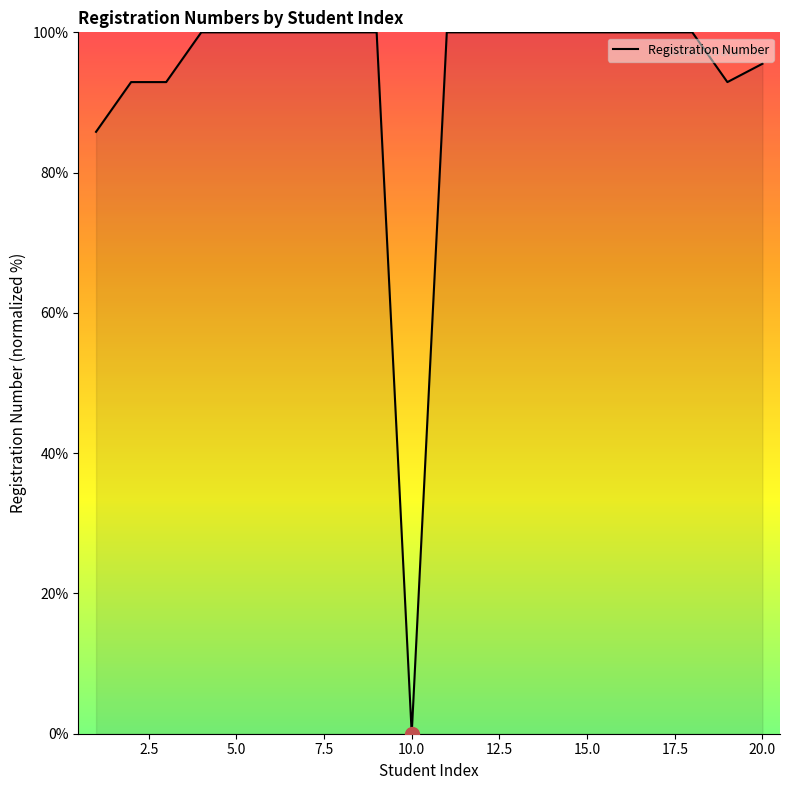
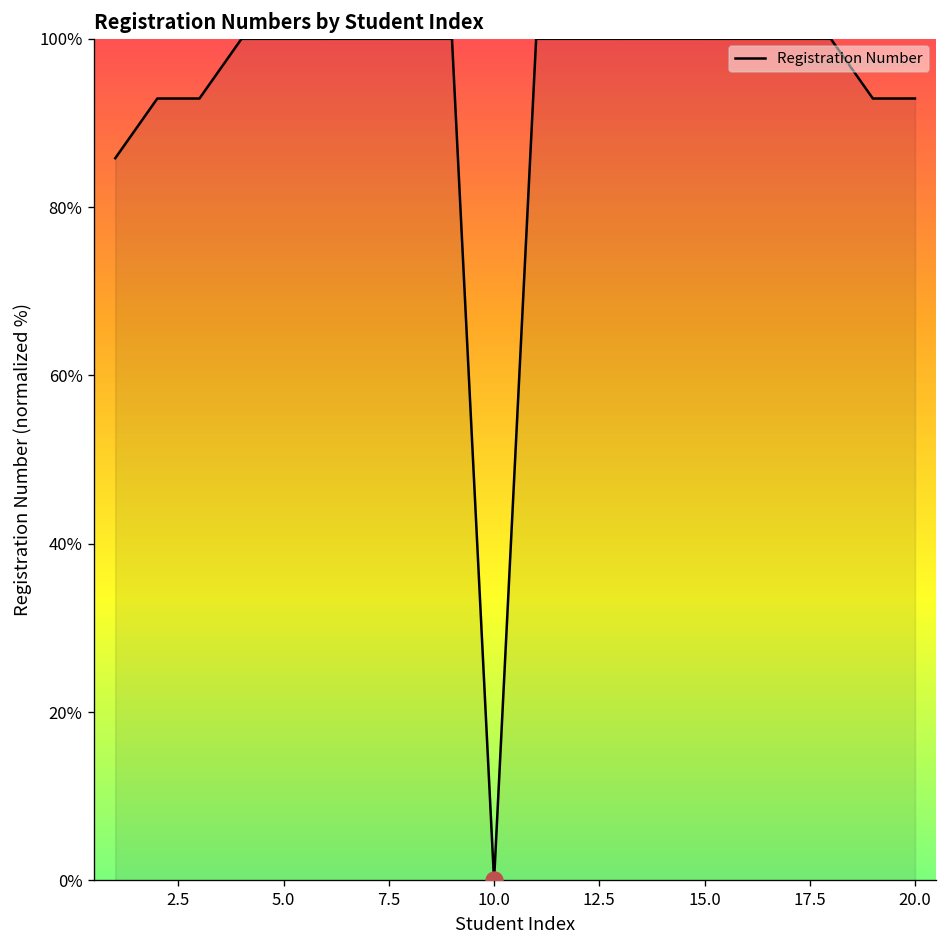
Registration Number, 20.0: 96% -> 93%
